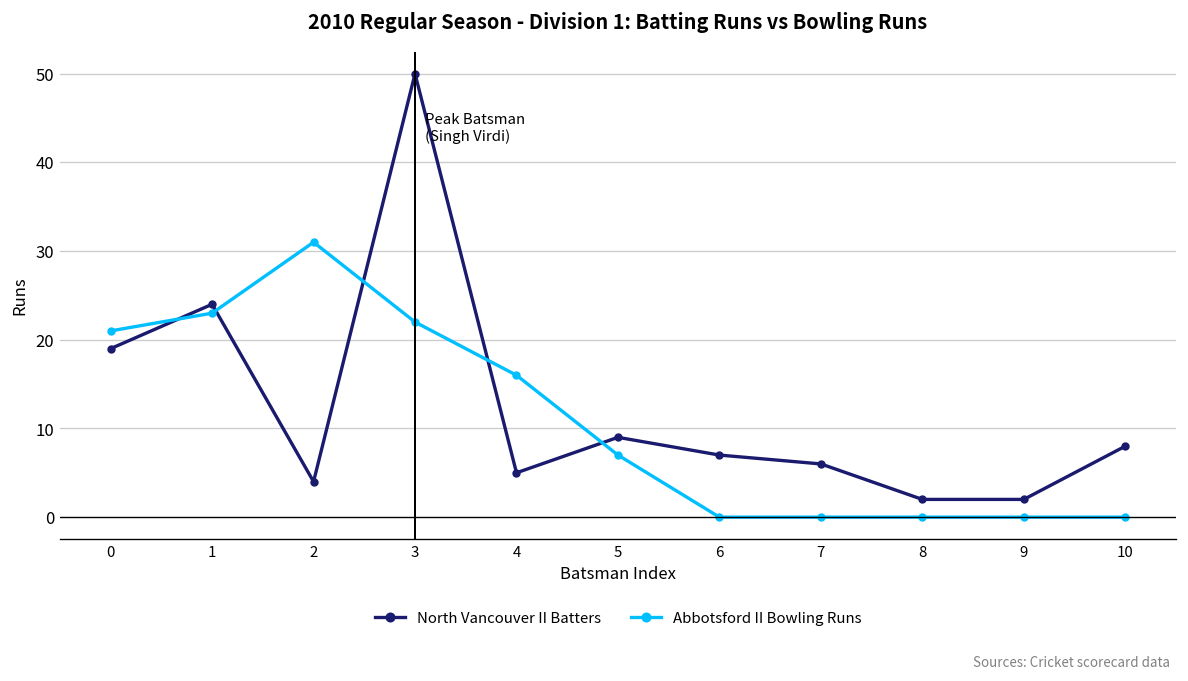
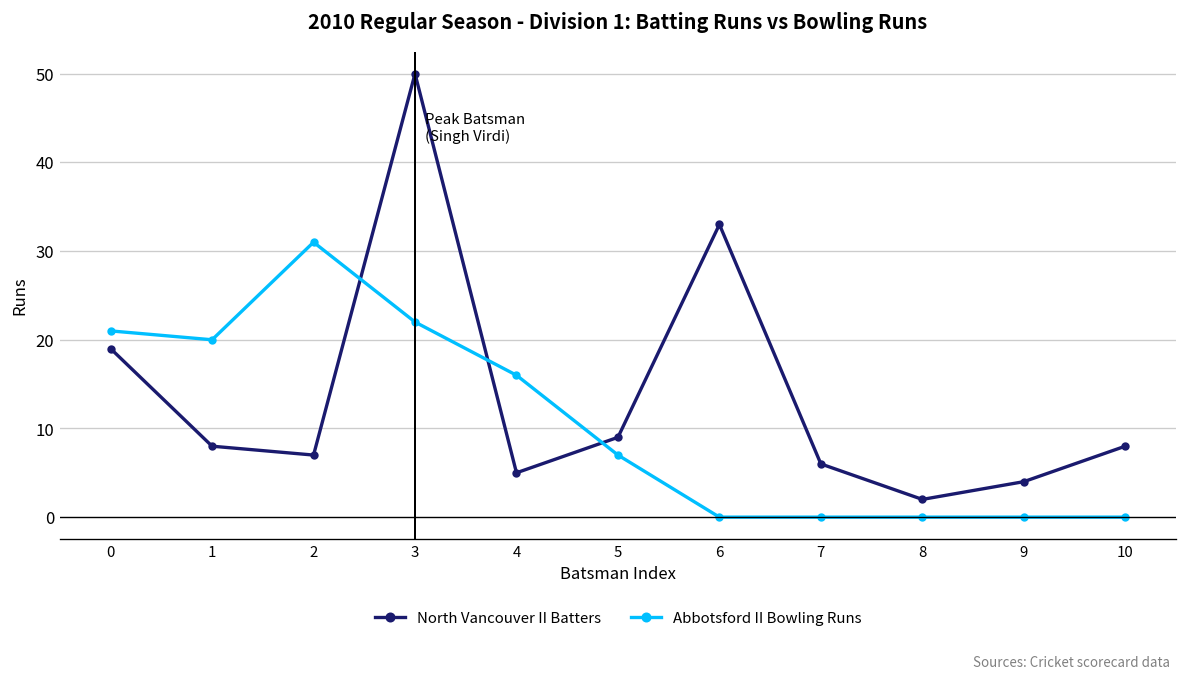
North Vancouver II Batters, 1: 24 -> 8
Abbotsford II Bowling Runs, 1: 23 -> 20
North Vancouver II Batters, 2: 4 -> 7
North Vancouver II Batters, 6: 7 -> 33
North Vancouver II Batters, 9: 2 -> 4
